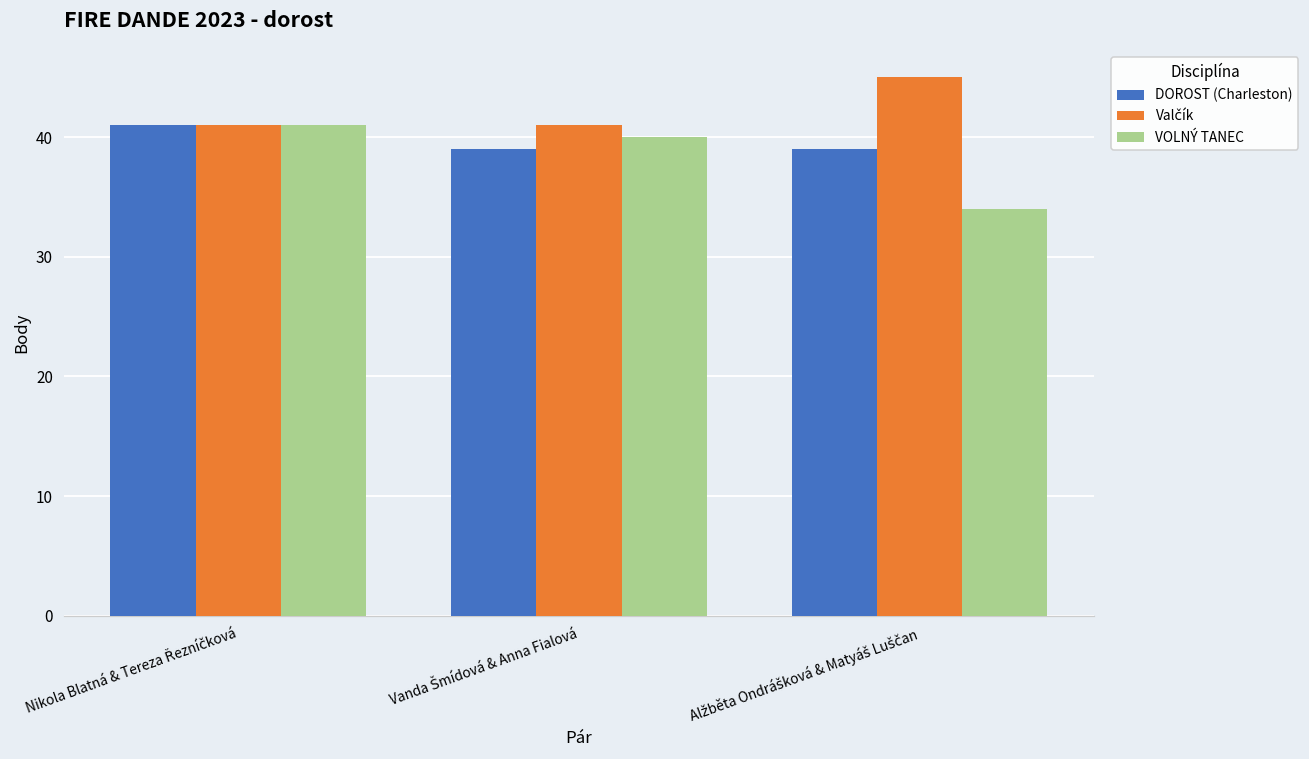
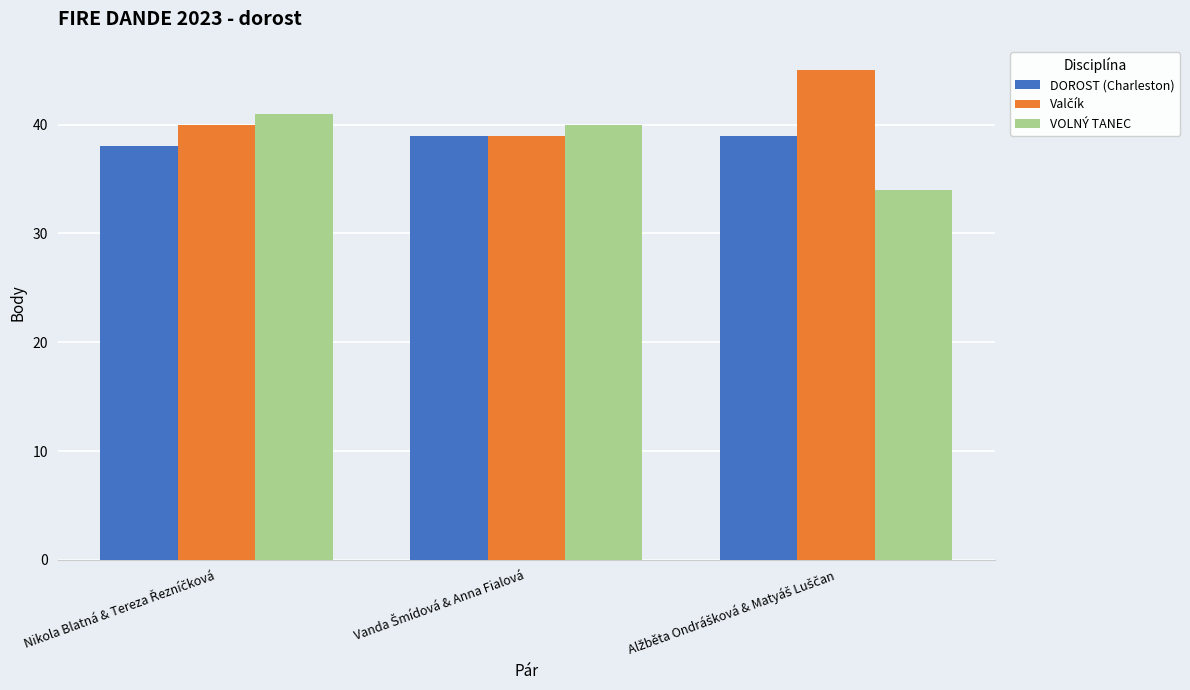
DOROST (Charleston), Nikola Blatná & Tereza Řezníčková: 41 -> 38
Valčík, Nikola Blatná & Tereza Řezníčková: 41 -> 40
Valčík, Vanda Šmídová & Anna Fialová: 41 -> 39
